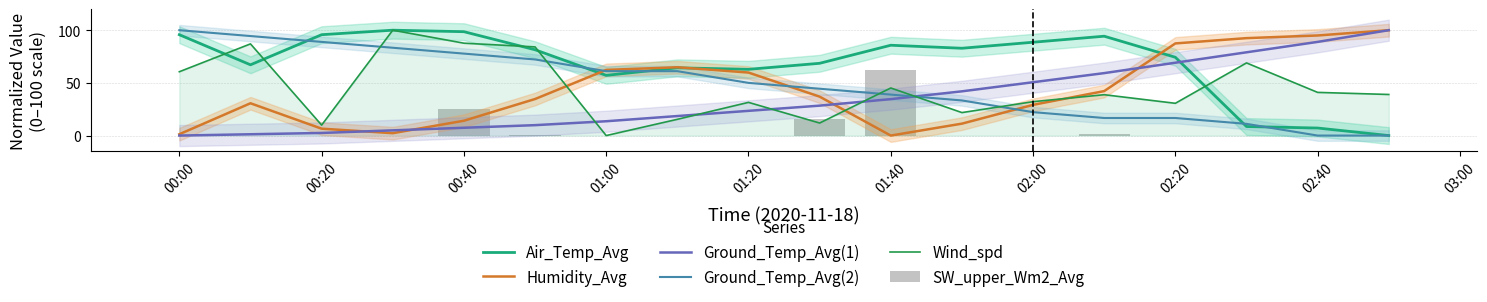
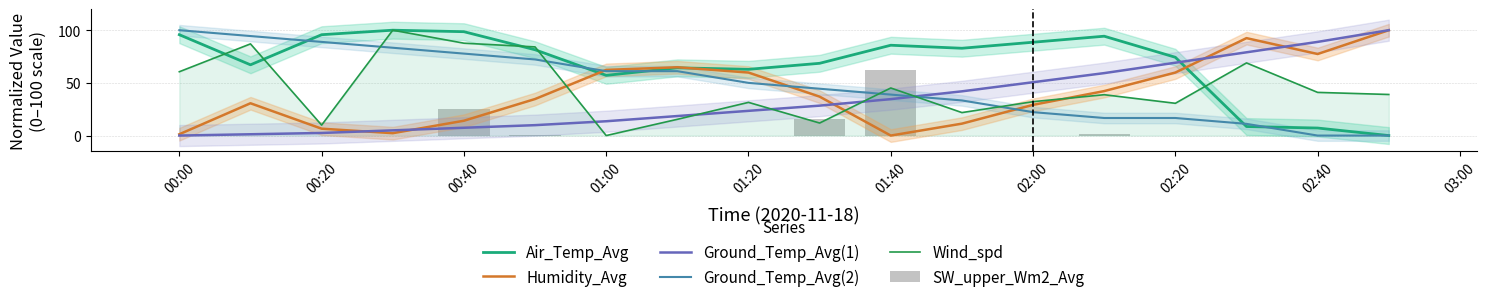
Humidity_Avg, 02:20: 87 -> 60
Humidity_Avg, 02:40: 95 -> 77
